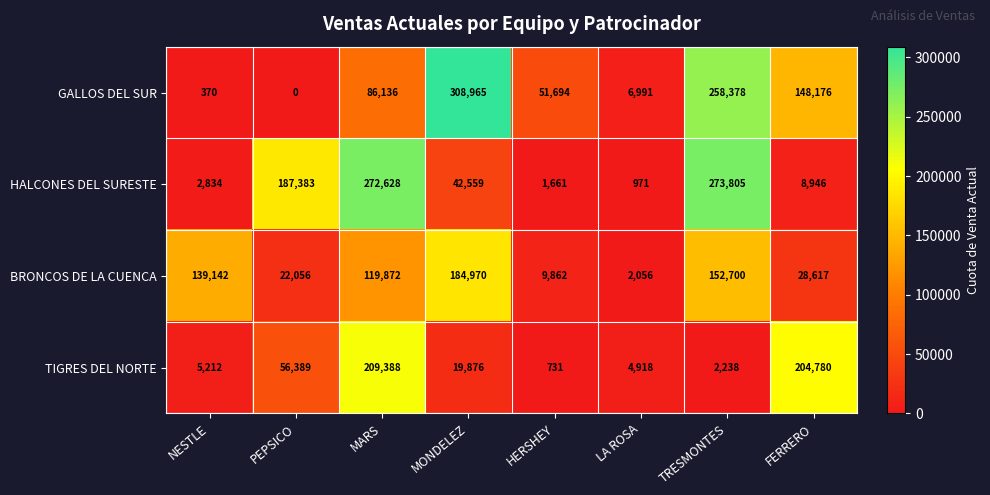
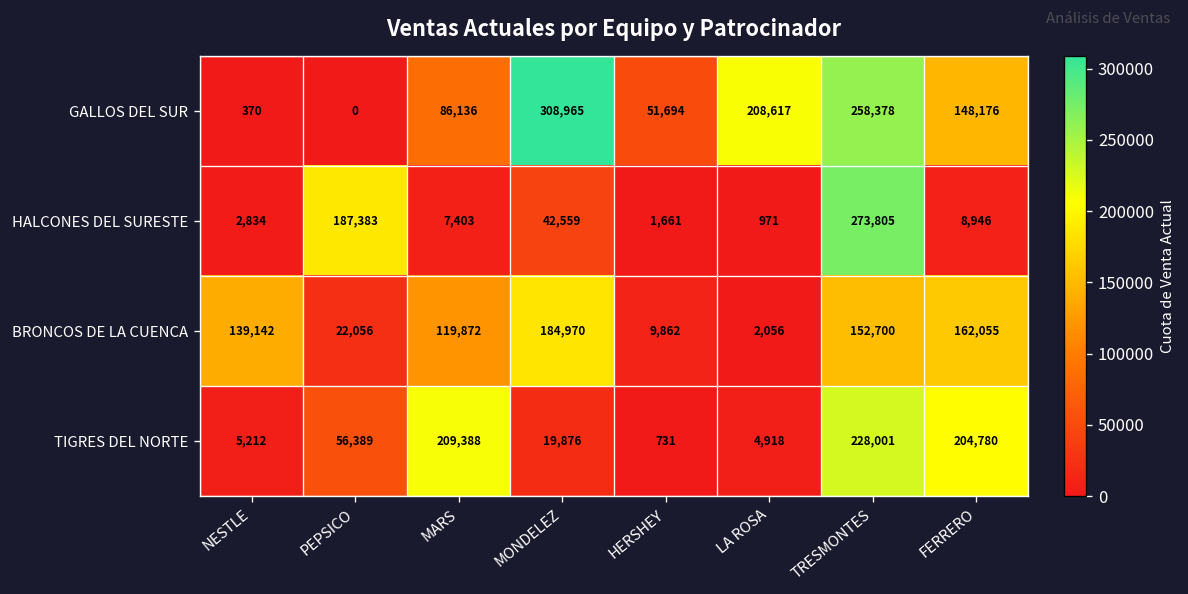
GALLOS DEL SUR, LA ROSA: 6,991 -> 208,617
HALCONES DEL SURESTE, MARS: 272,628 -> 7,403
BRONCOS DE LA CUENCA, FERRERO: 28,617 -> 162,055
TIGRES DEL NORTE, TRESMONTES: 2,238 -> 228,001
